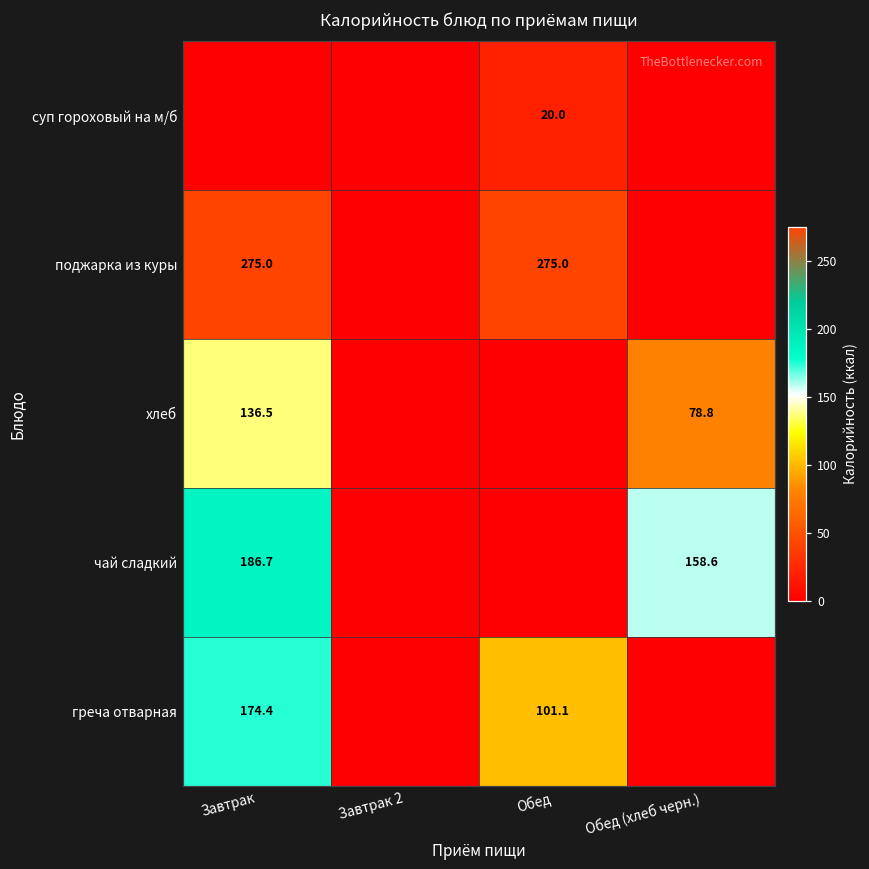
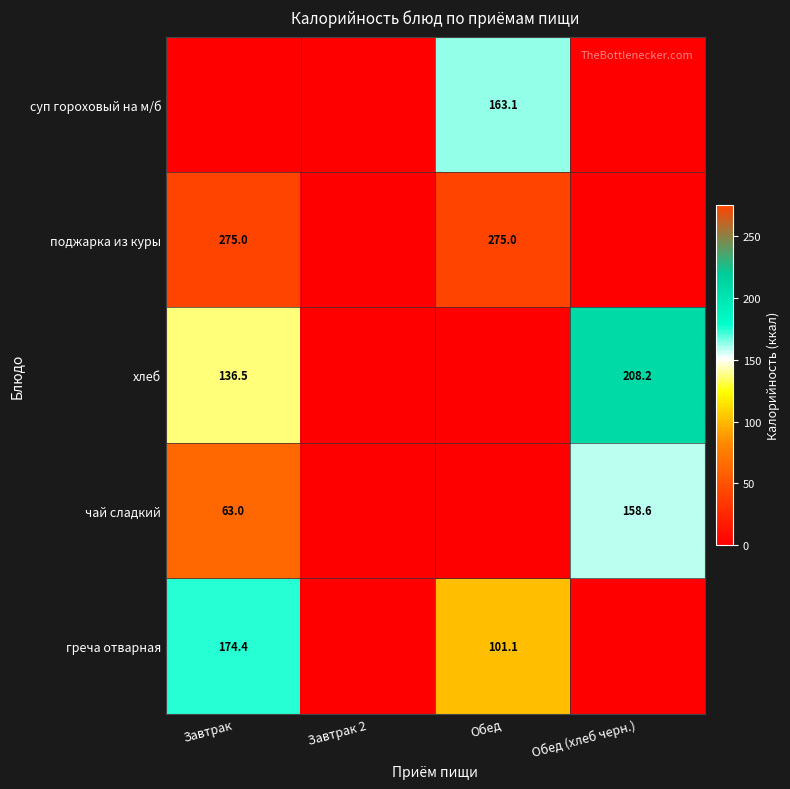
суп гороховый на м/б, Обед: 20.0 -> 163.1
хлеб, Обед (хлеб черн.): 78.8 -> 208.2
чай сладкий, Завтрак: 186.7 -> 63.0
